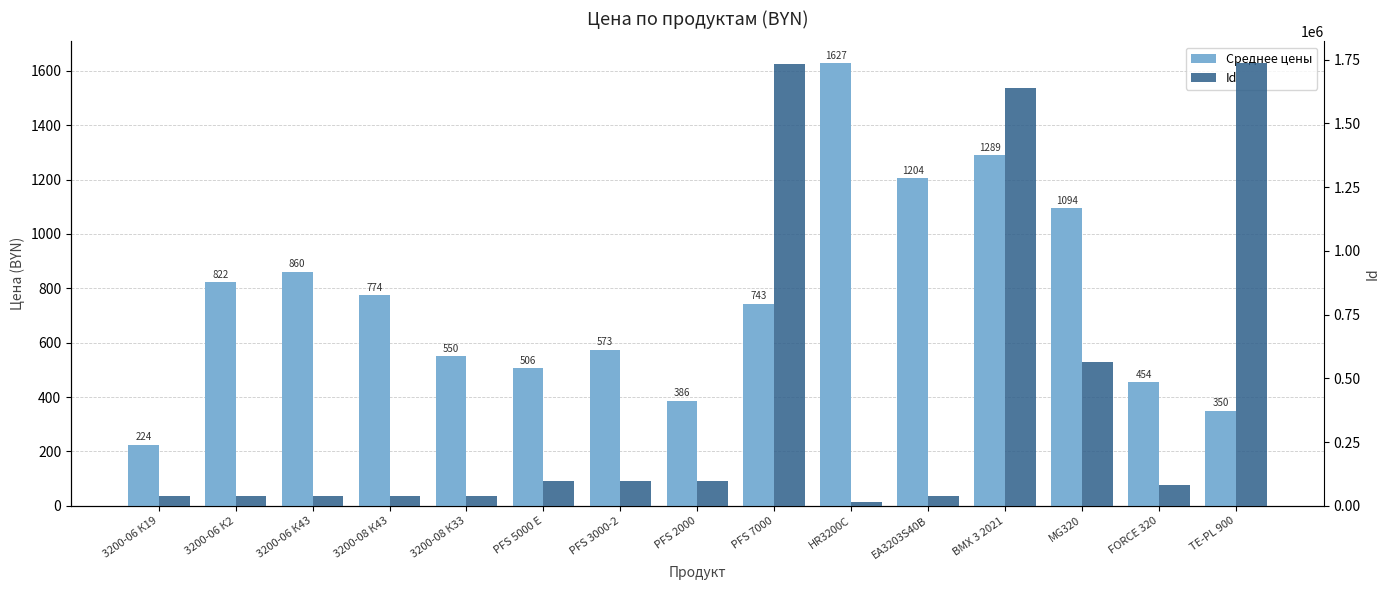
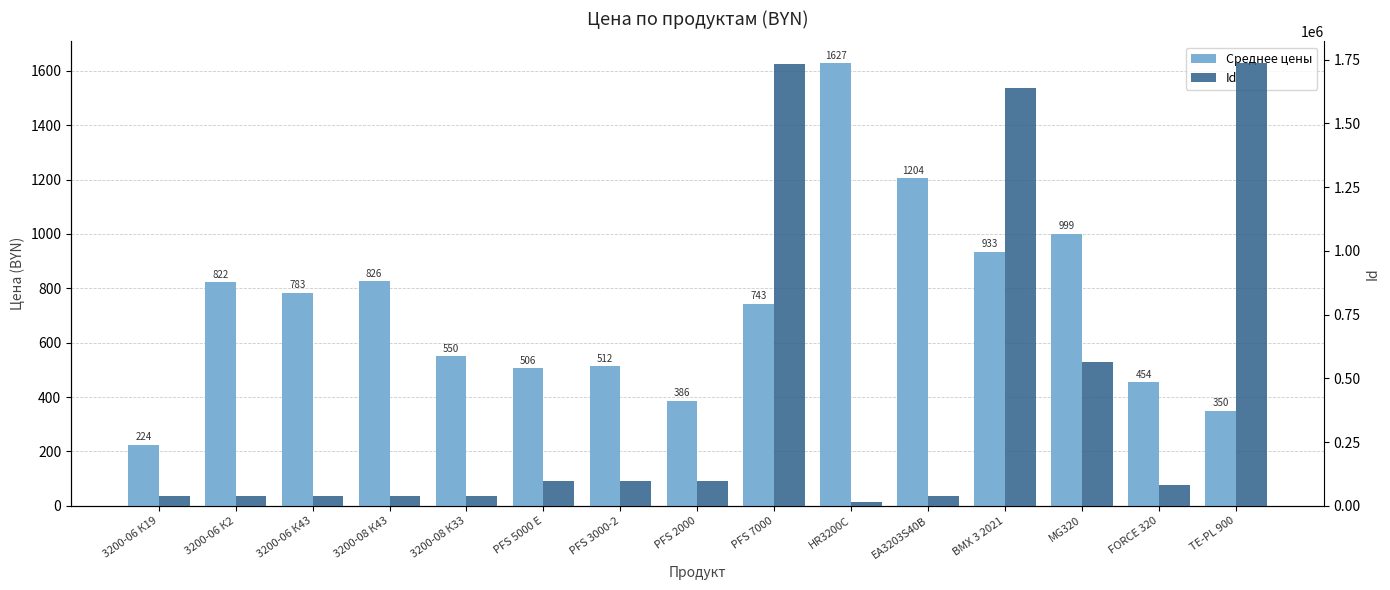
Среднее цены, 3200-06 К43: 860 -> 783
Среднее цены, 3200-08 К43: 774 -> 826
Среднее цены, PFS 3000-2: 573 -> 512
Среднее цены, BMX 3 2021: 1289 -> 933
Среднее цены, MG320: 1094 -> 999
